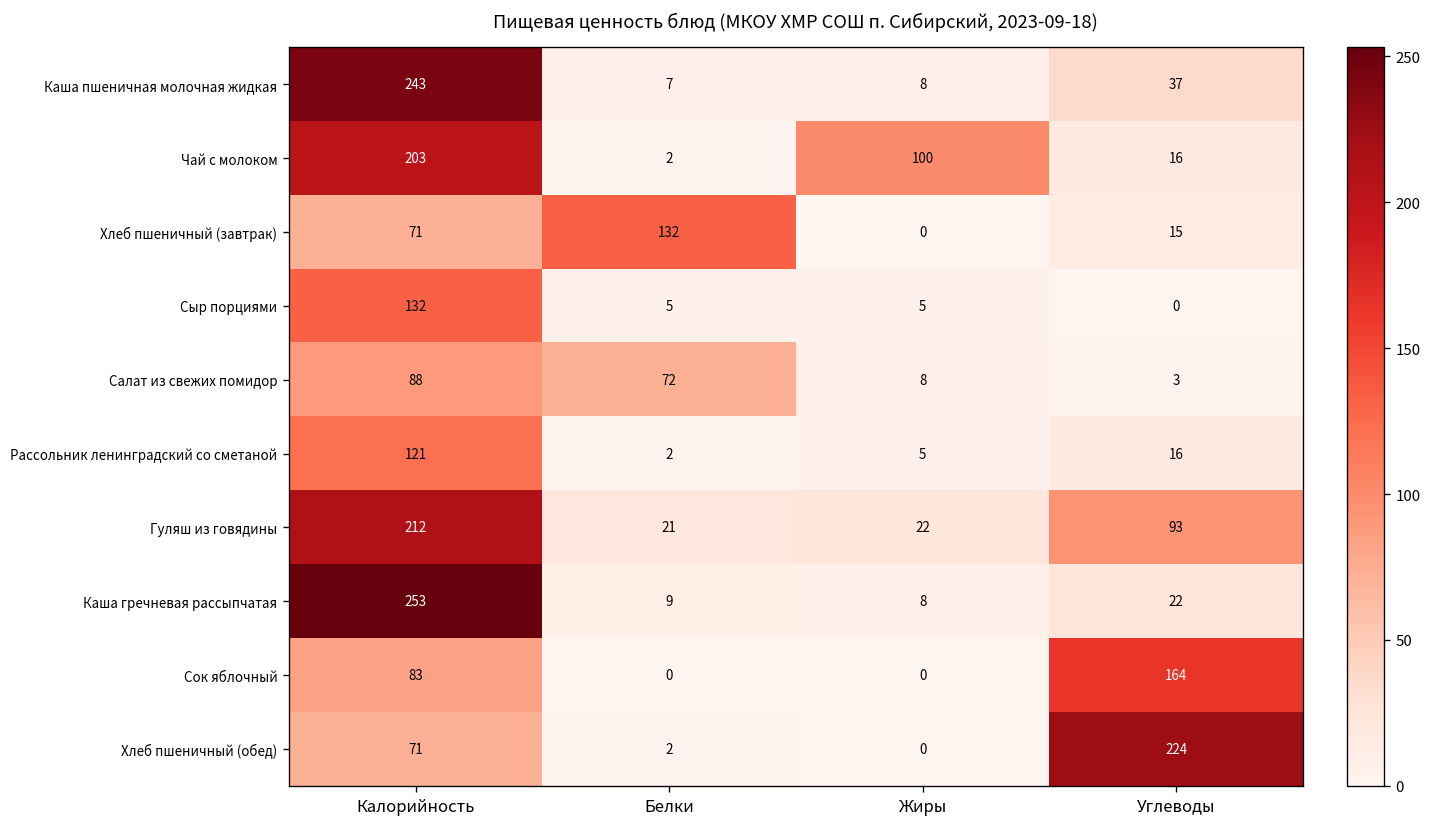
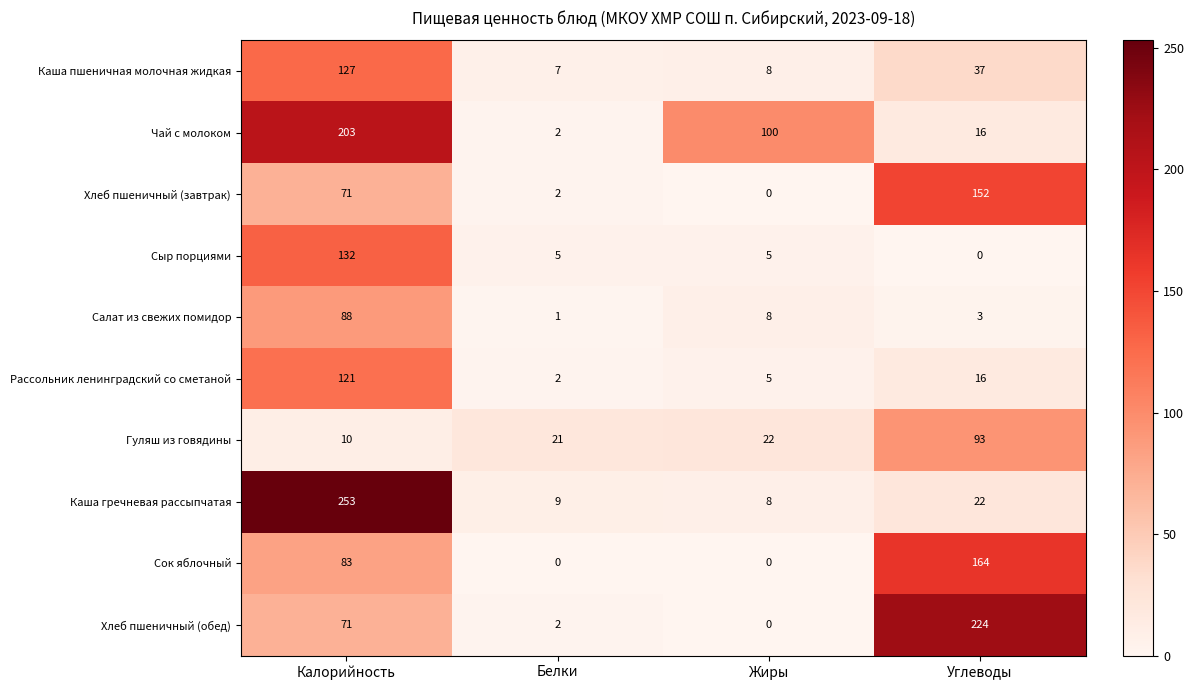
Каша пшеничная молочная жидкая, Калорийность: 243 -> 127
Хлеб пшеничный (завтрак), Белки: 132 -> 2
Хлеб пшеничный (завтрак), Углеводы: 15 -> 152
Салат из свежих помидор, Белки: 72 -> 1
Гуляш из говядины, Калорийность: 212 -> 10
